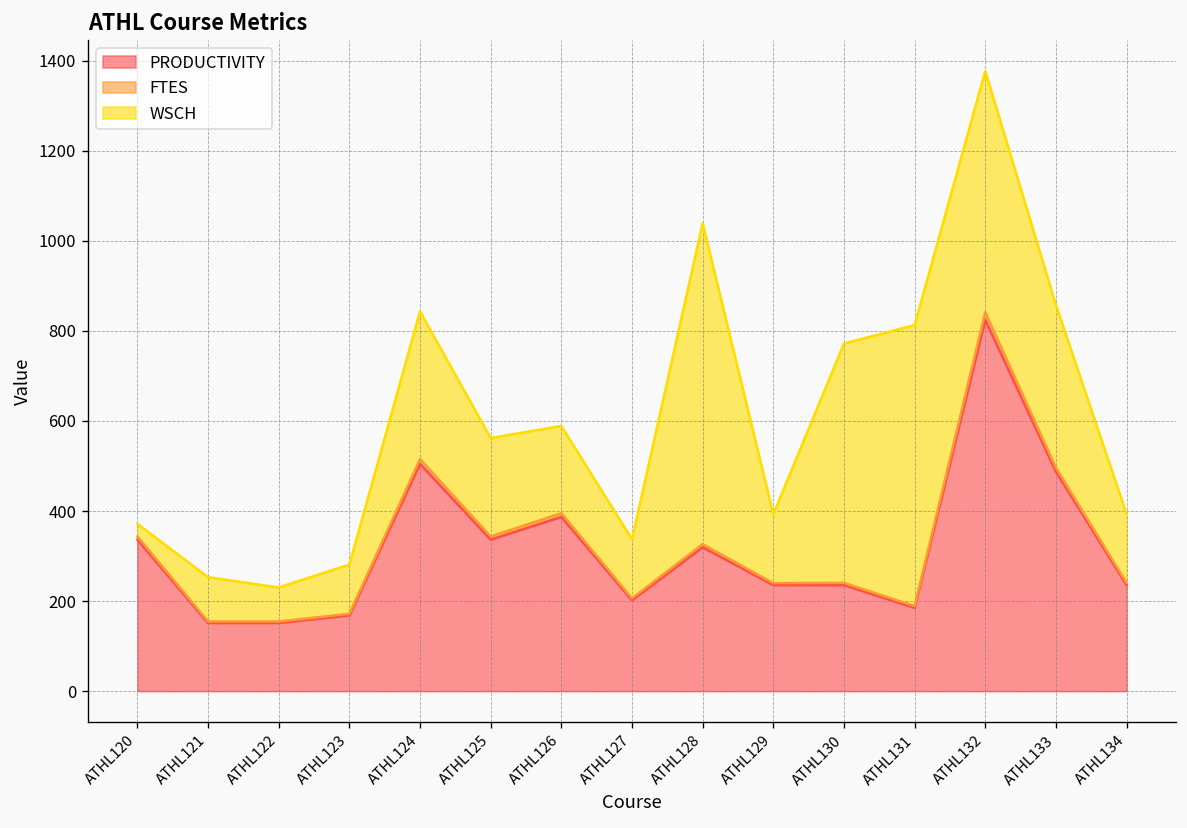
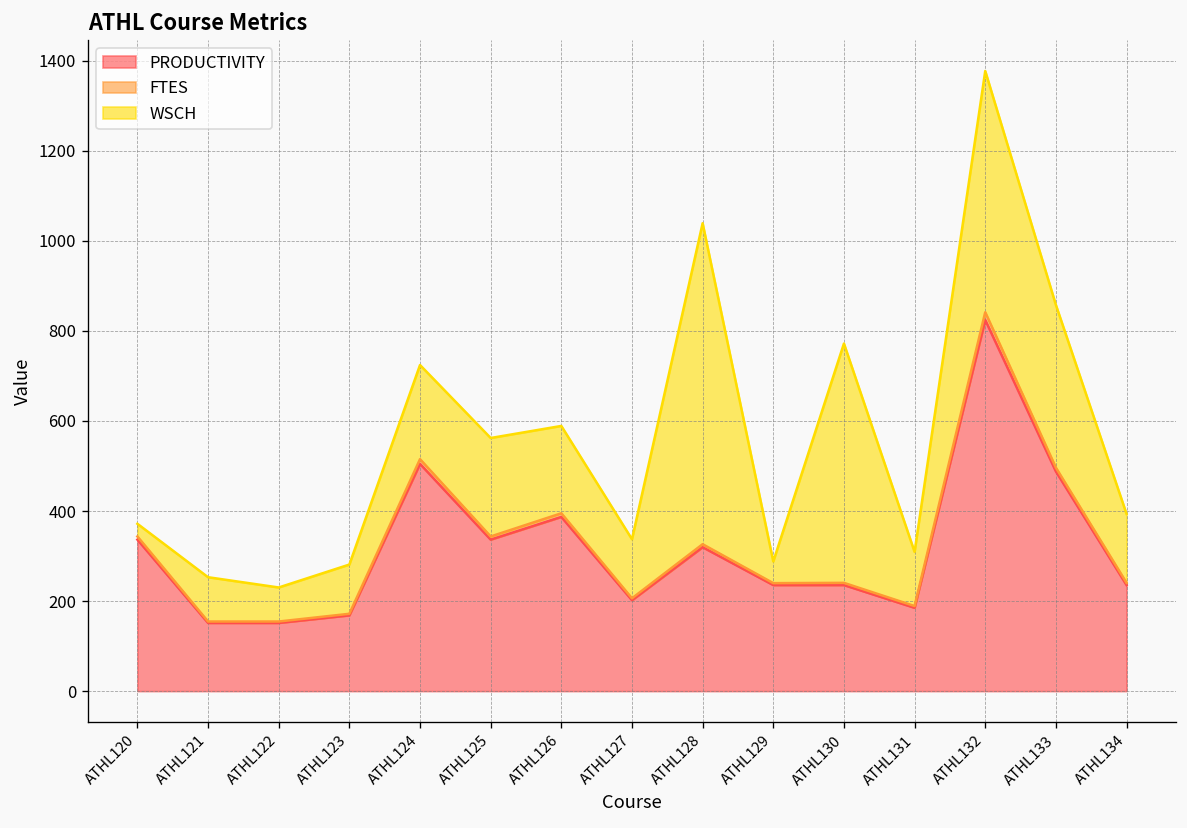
WSCH, ATHL124: 330 -> 210
WSCH, ATHL129: 150 -> 50
WSCH, ATHL131: 620 -> 120
